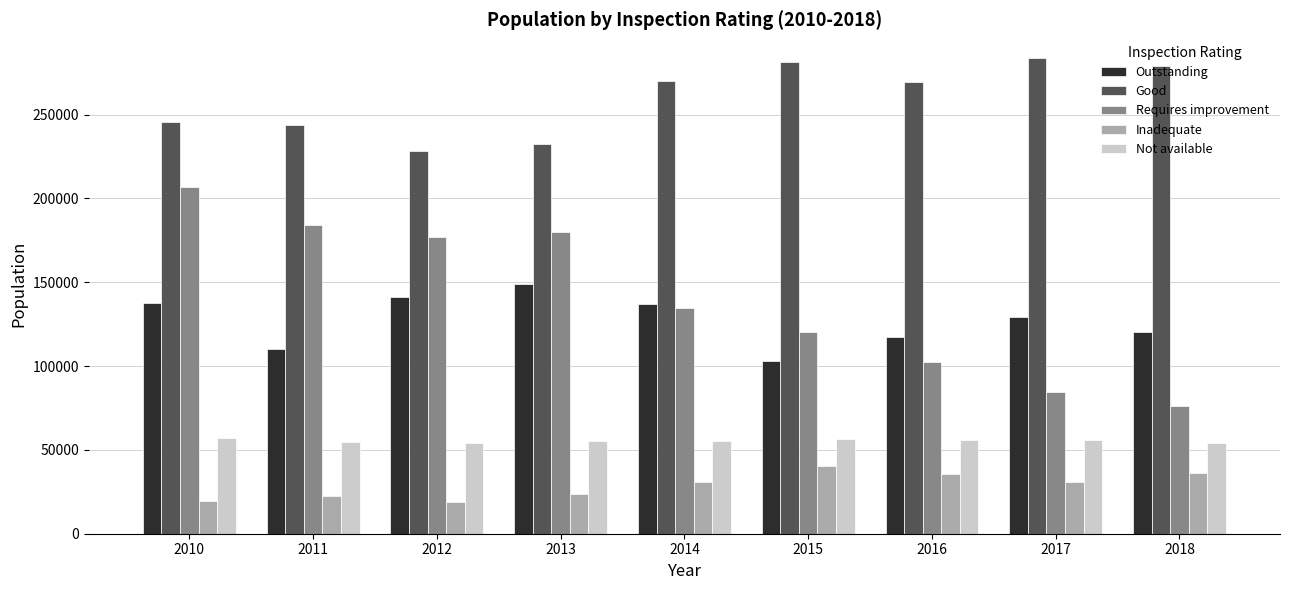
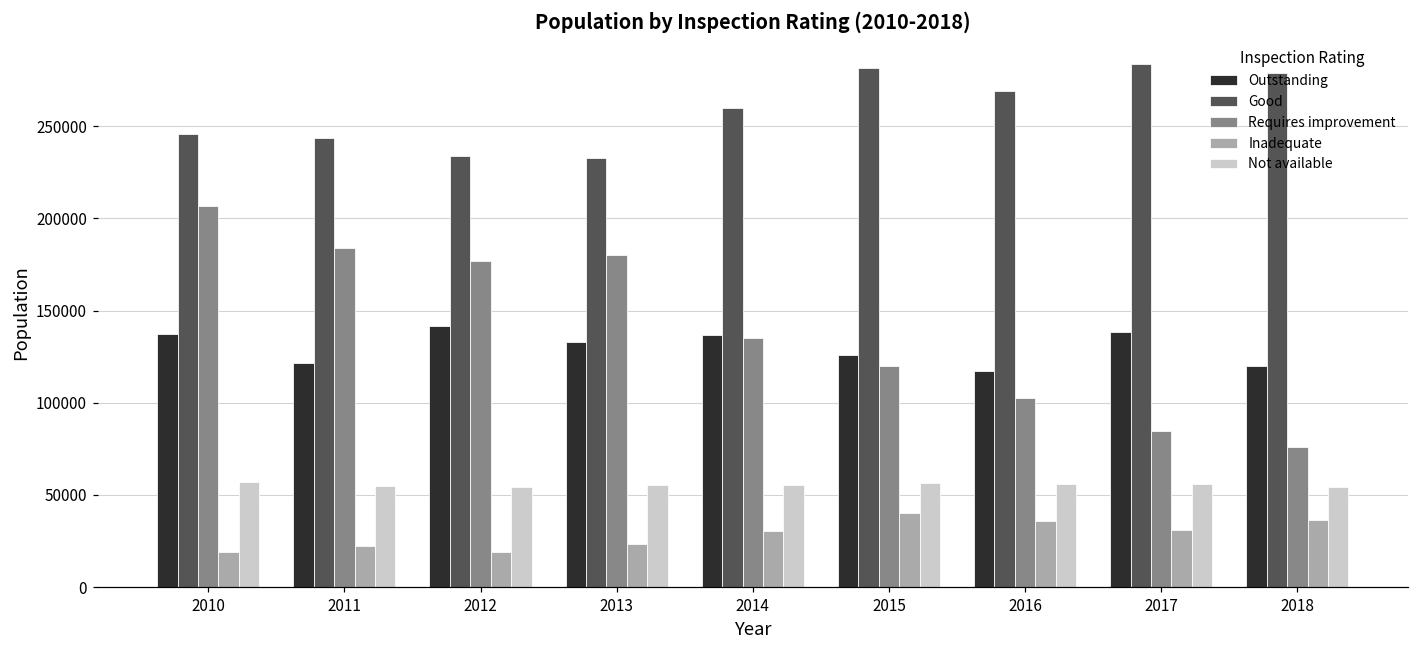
Outstanding, 2011: 110000 -> 122000
Good, 2012: 228000 -> 234000
Outstanding, 2013: 149000 -> 133000
Good, 2014: 270000 -> 260000
Outstanding, 2015: 103000 -> 126000
Outstanding, 2017: 129000 -> 138000
